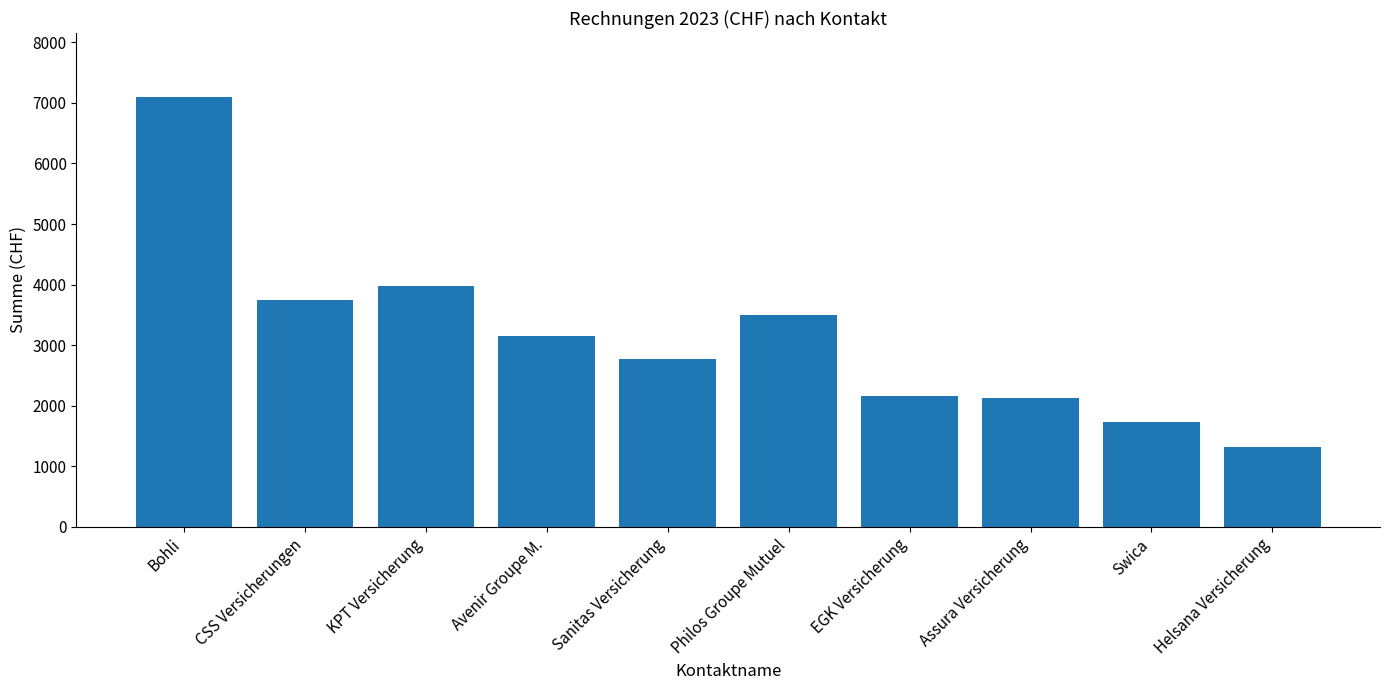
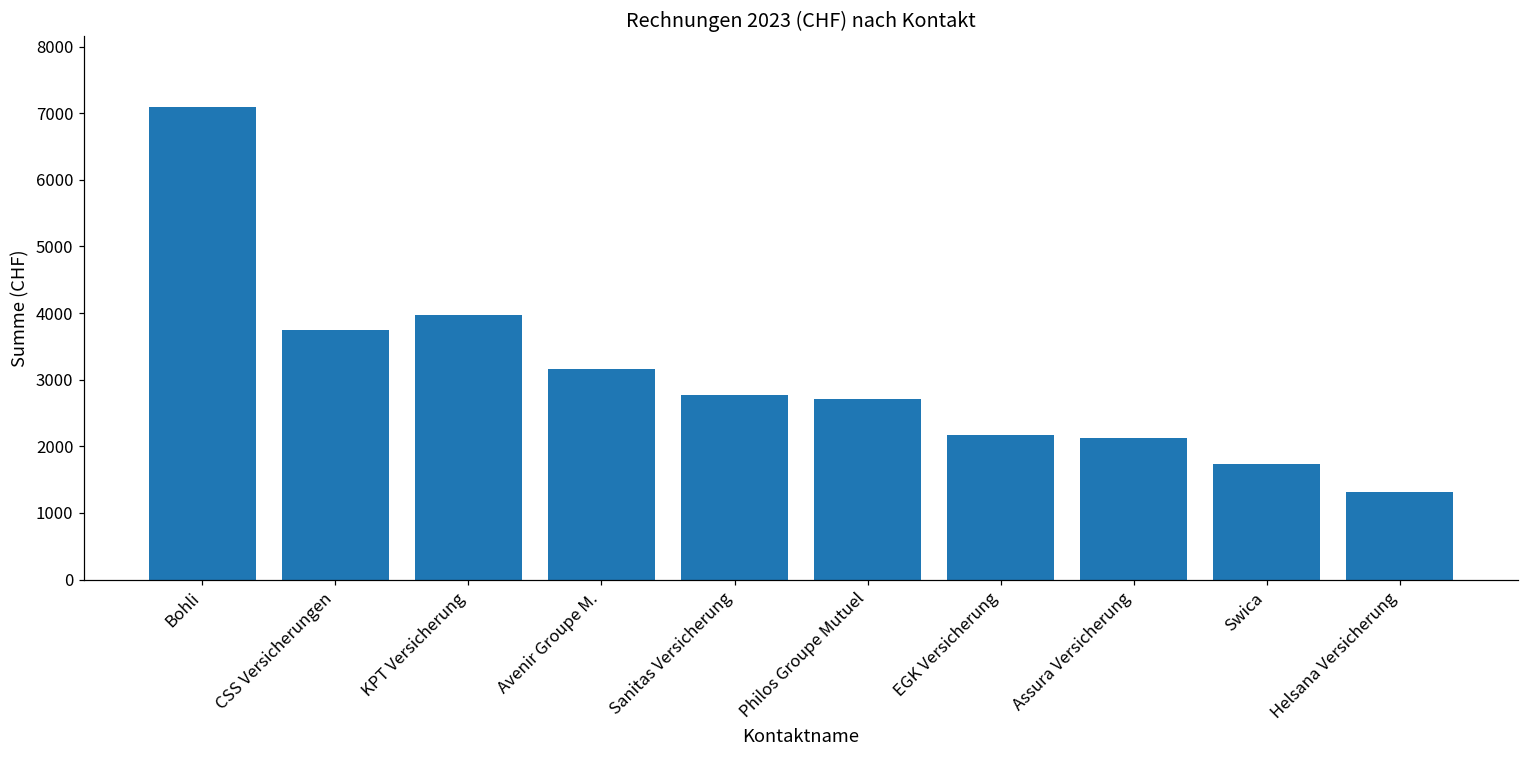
Philos Groupe Mutuel: 3500 -> 2700
